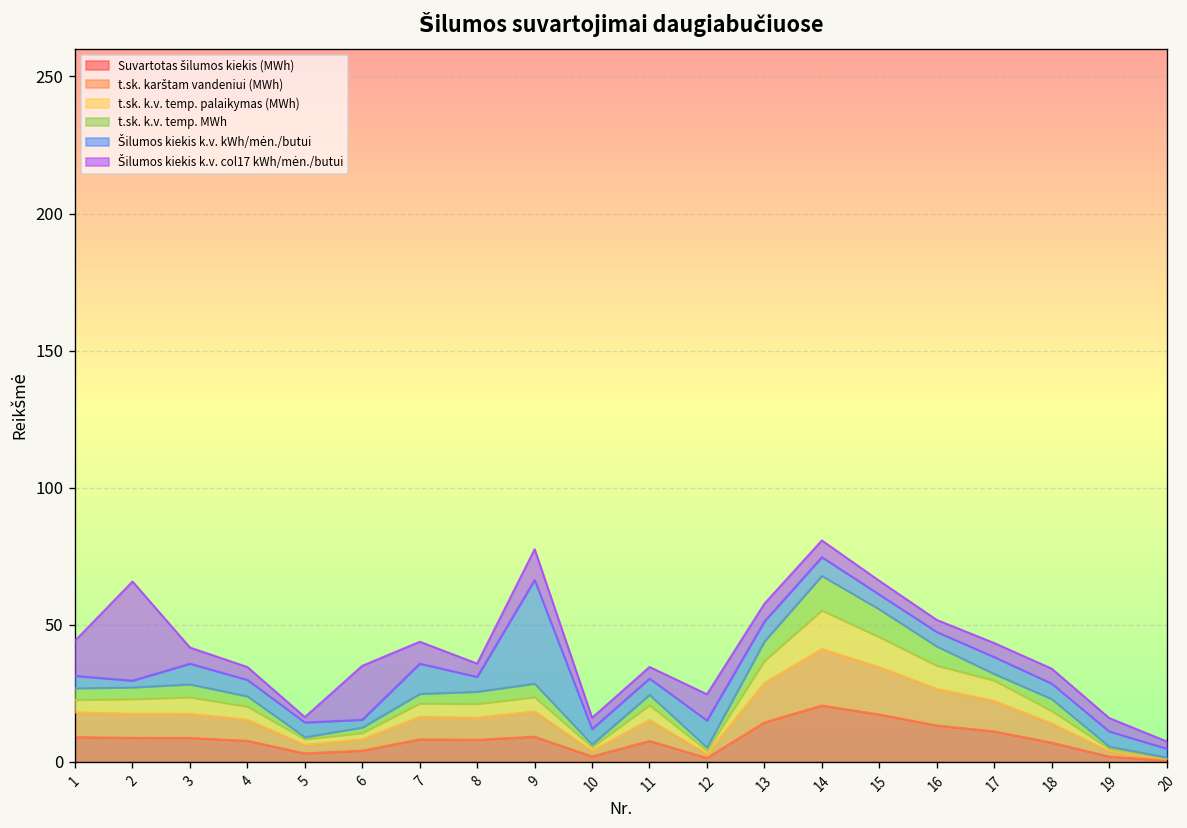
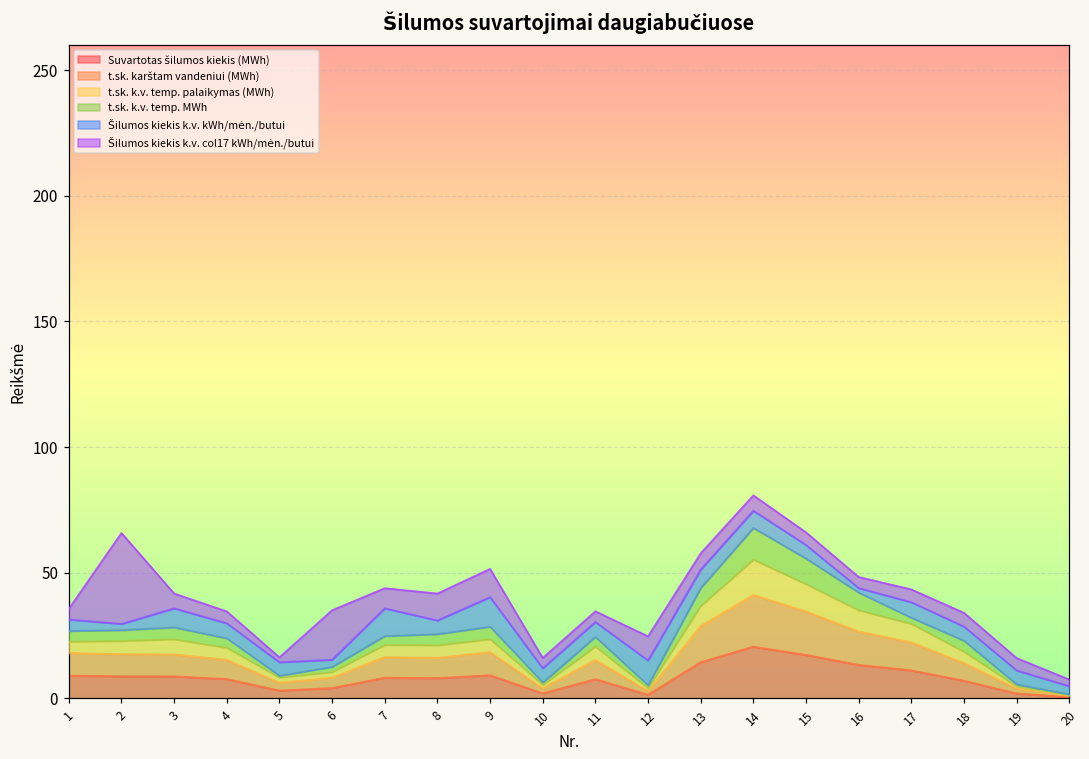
Šilumos kiekis k.v. col17 kWh/mėn./butui, 1: 13 -> 4
Šilumos kiekis k.v. col17 kWh/mėn./butui, 8: 5 -> 11
Šilumos kiekis k.v. kWh/mėn./butui, 9: 38 -> 12
Šilumos kiekis k.v. kWh/mėn./butui, 16: 5 -> 2
